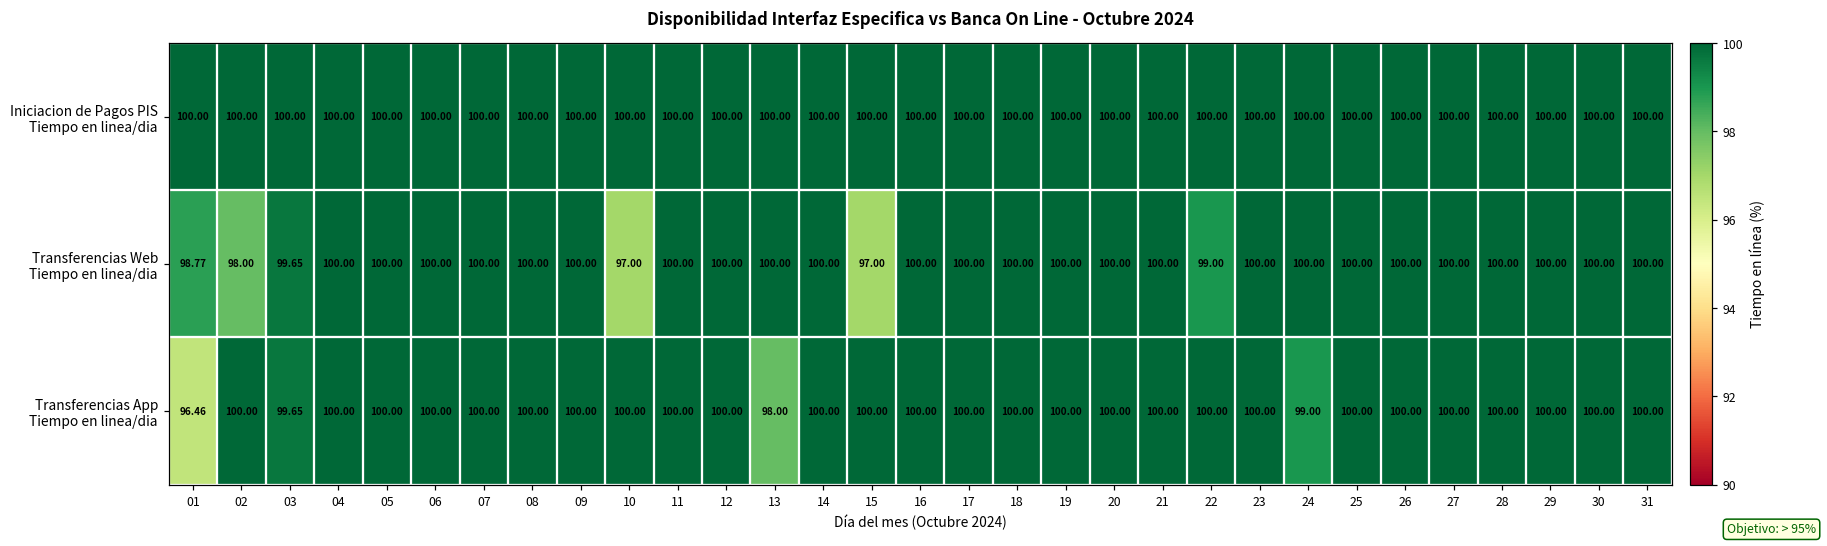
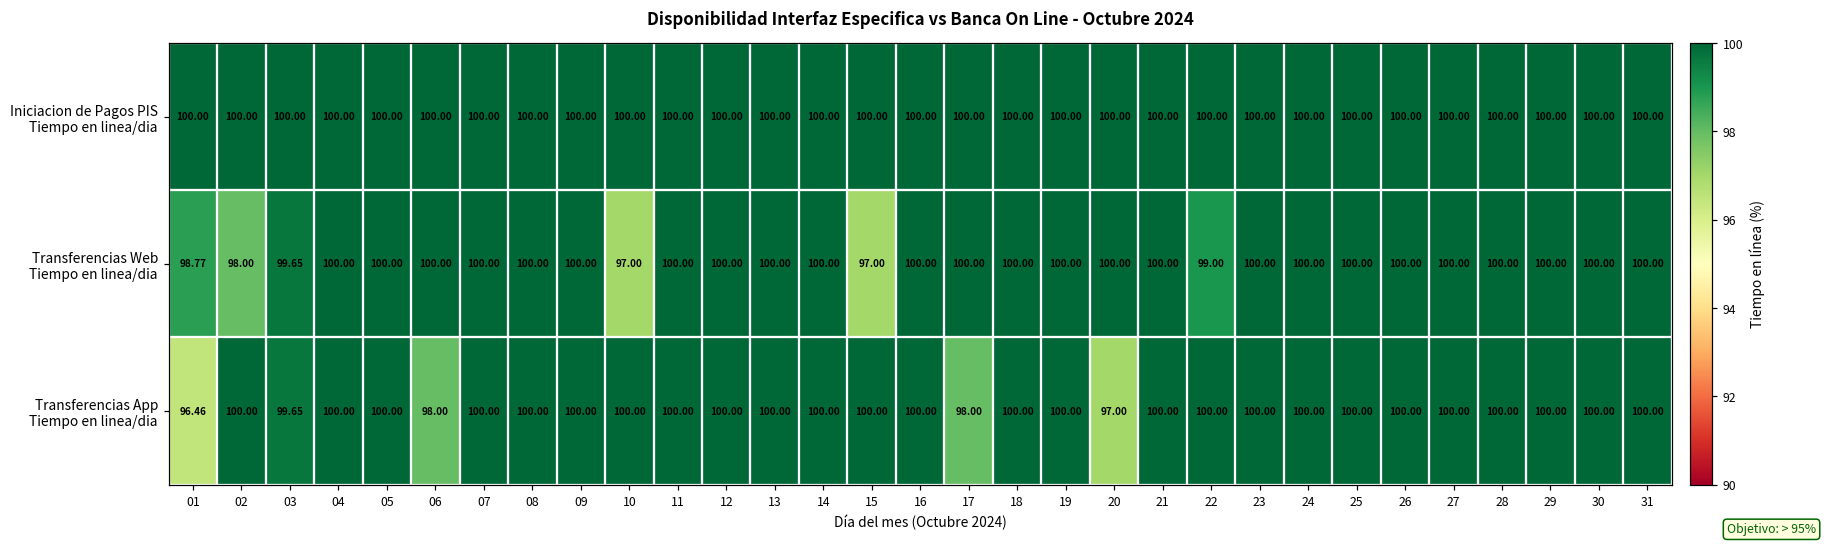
Transferencias App Tiempo en linea/dia, 06: 100.00 -> 98.00
Transferencias App Tiempo en linea/dia, 13: 98.00 -> 100.00
Transferencias App Tiempo en linea/dia, 17: 100.00 -> 98.00
Transferencias App Tiempo en linea/dia, 20: 100.00 -> 97.00
Transferencias App Tiempo en linea/dia, 24: 99.00 -> 100.00
